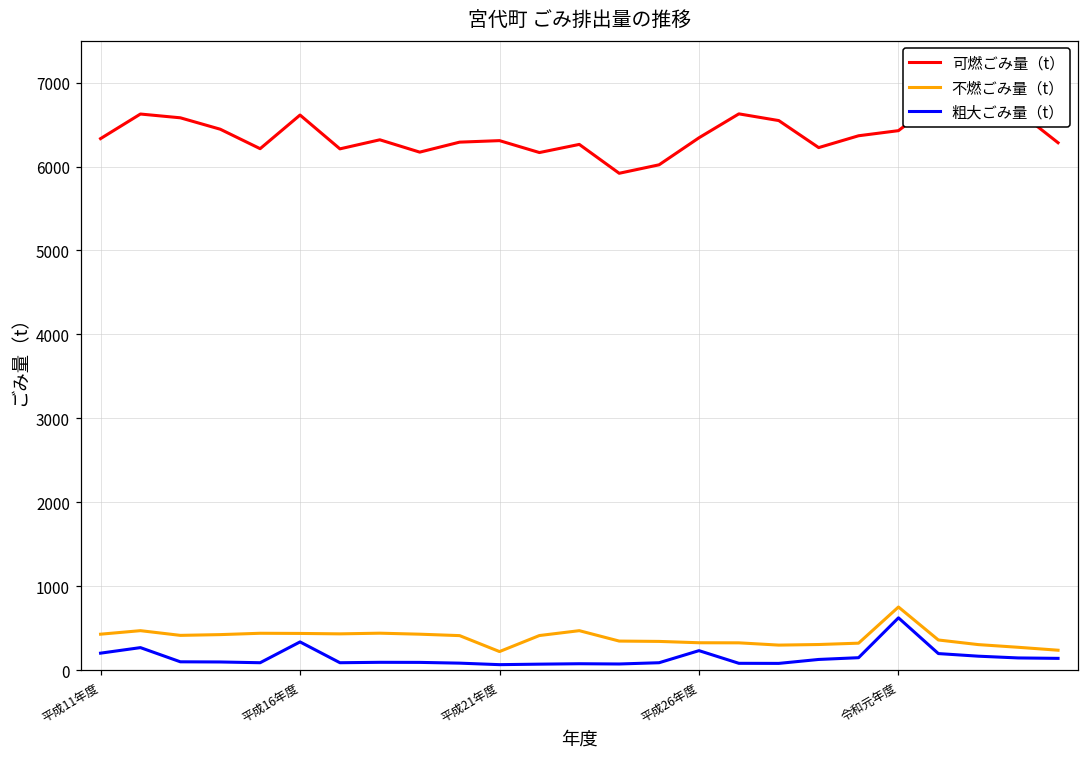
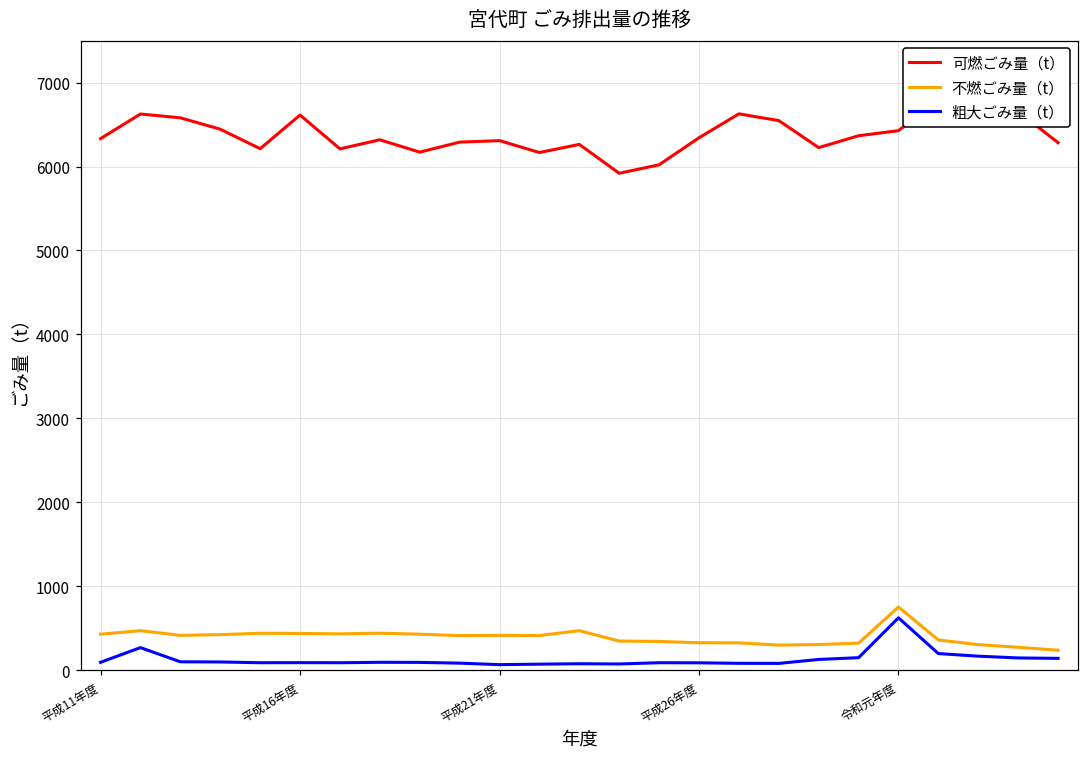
粗大ごみ量（t）, 平成11年度: 200 -> 100
粗大ごみ量（t）, 平成16年度: 300 -> 100
不燃ごみ量（t）, 平成21年度: 200 -> 400
粗大ごみ量（t）, 平成26年度: 200 -> 100
